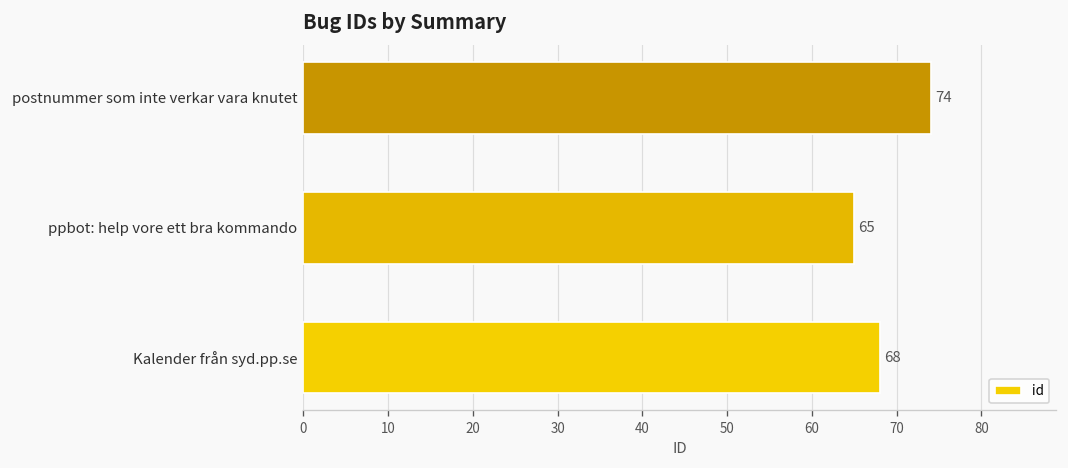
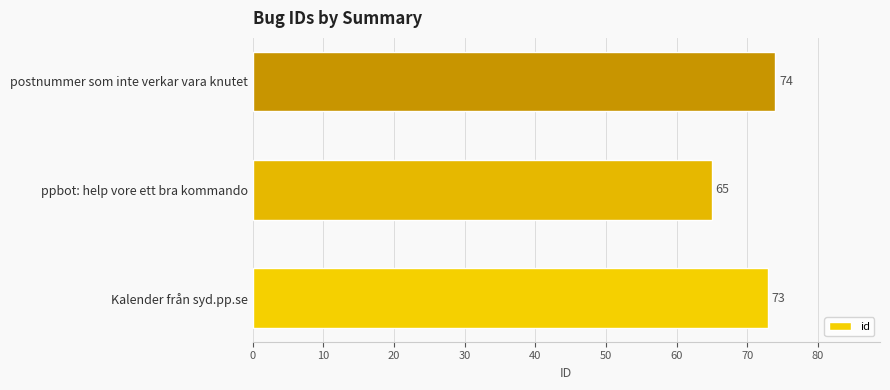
Kalender från syd.pp.se: 68 -> 73
